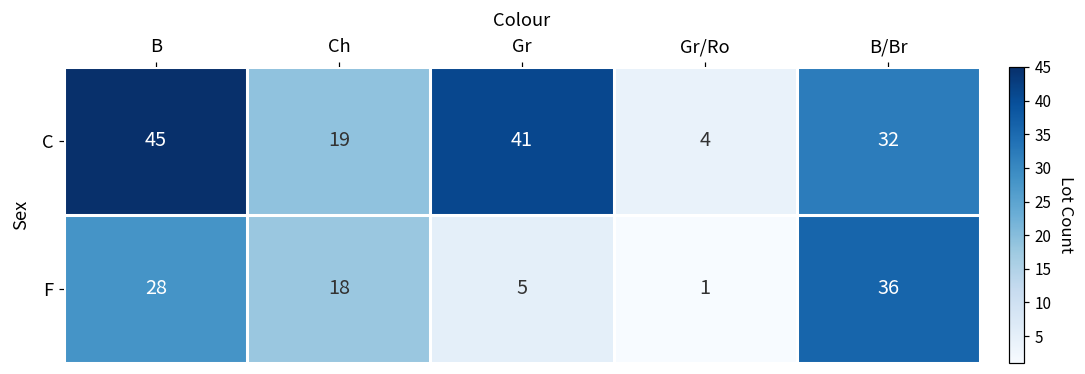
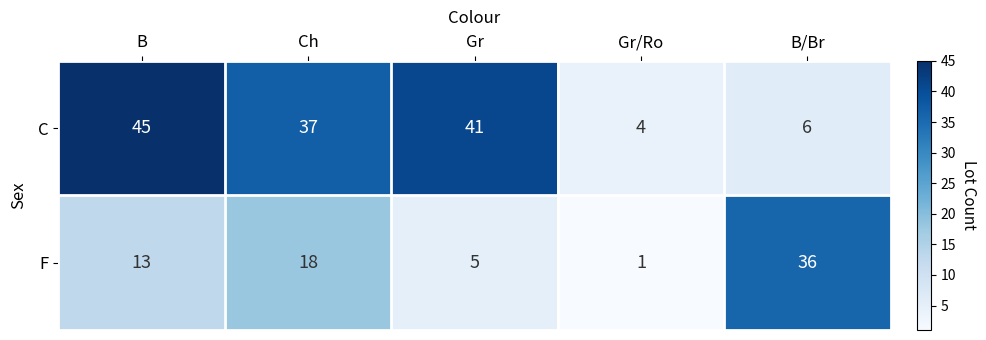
C, Ch: 19 -> 37
C, B/Br: 32 -> 6
F, B: 28 -> 13
